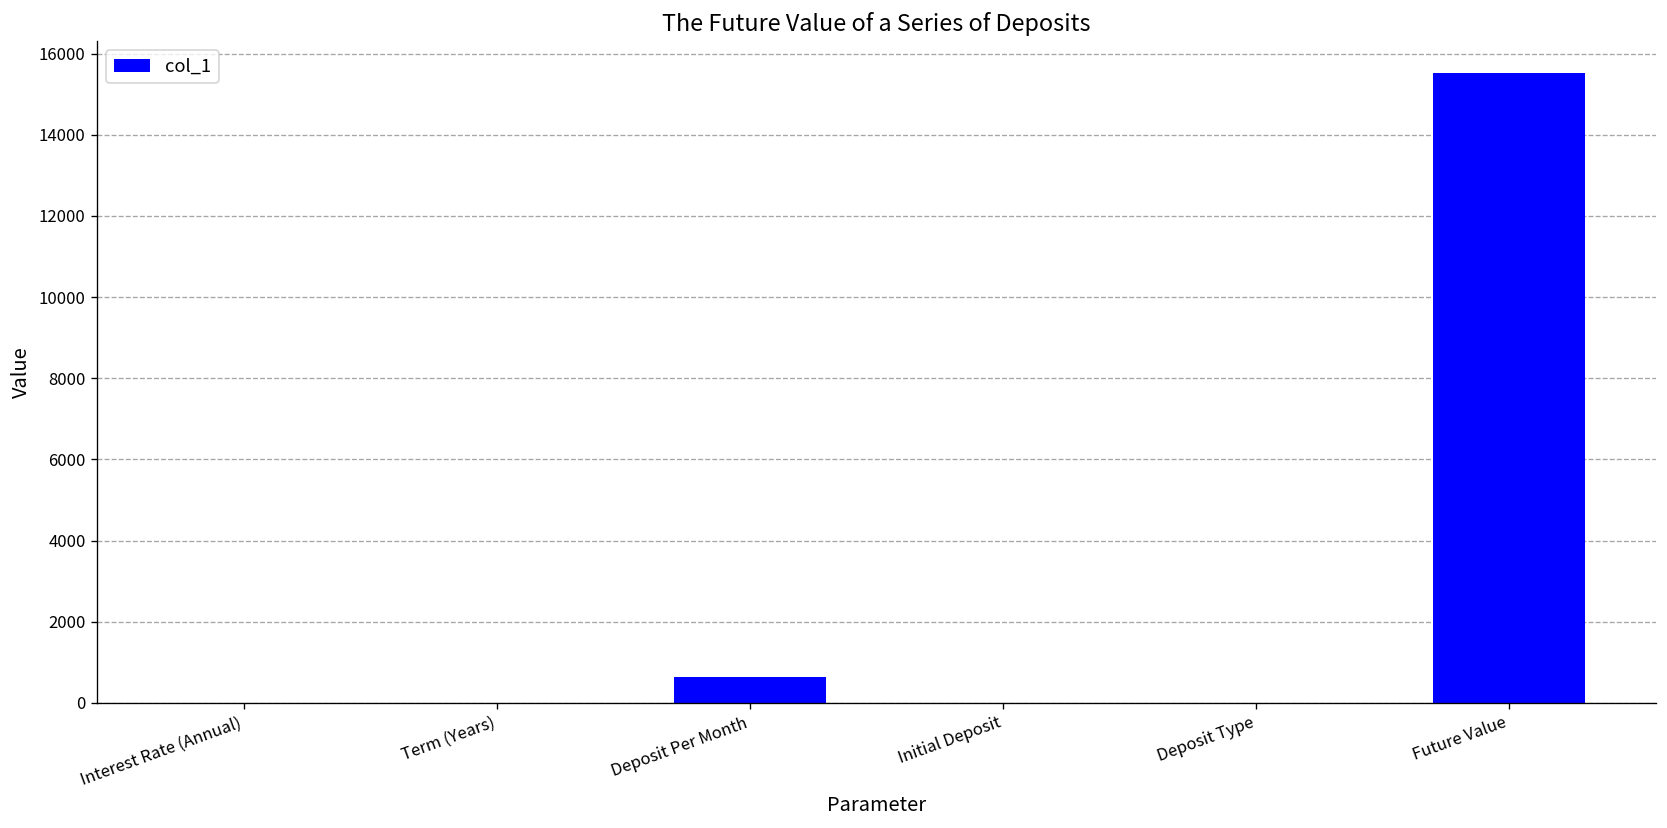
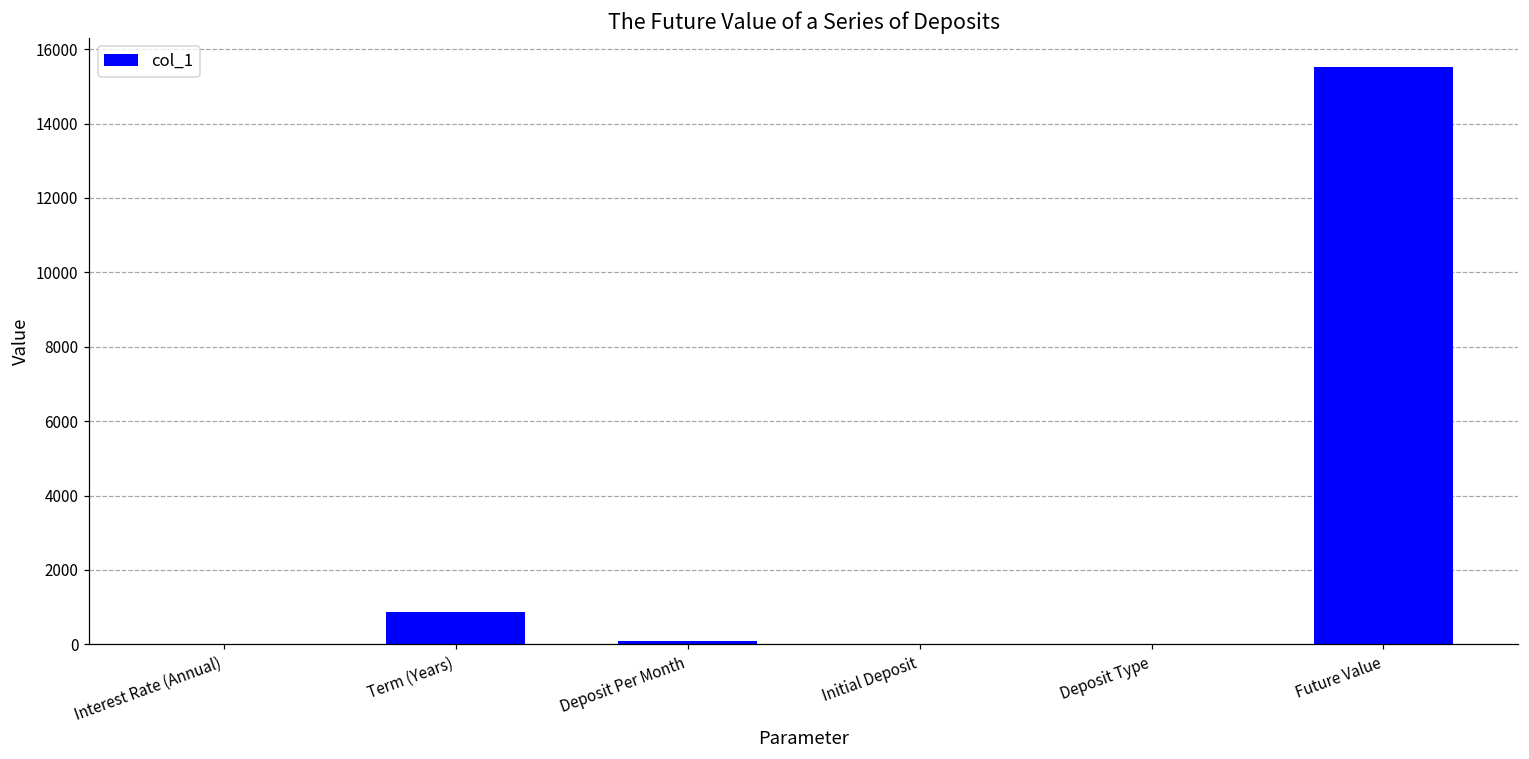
Term (Years): 0 -> 900
Deposit Per Month: 600 -> 100
